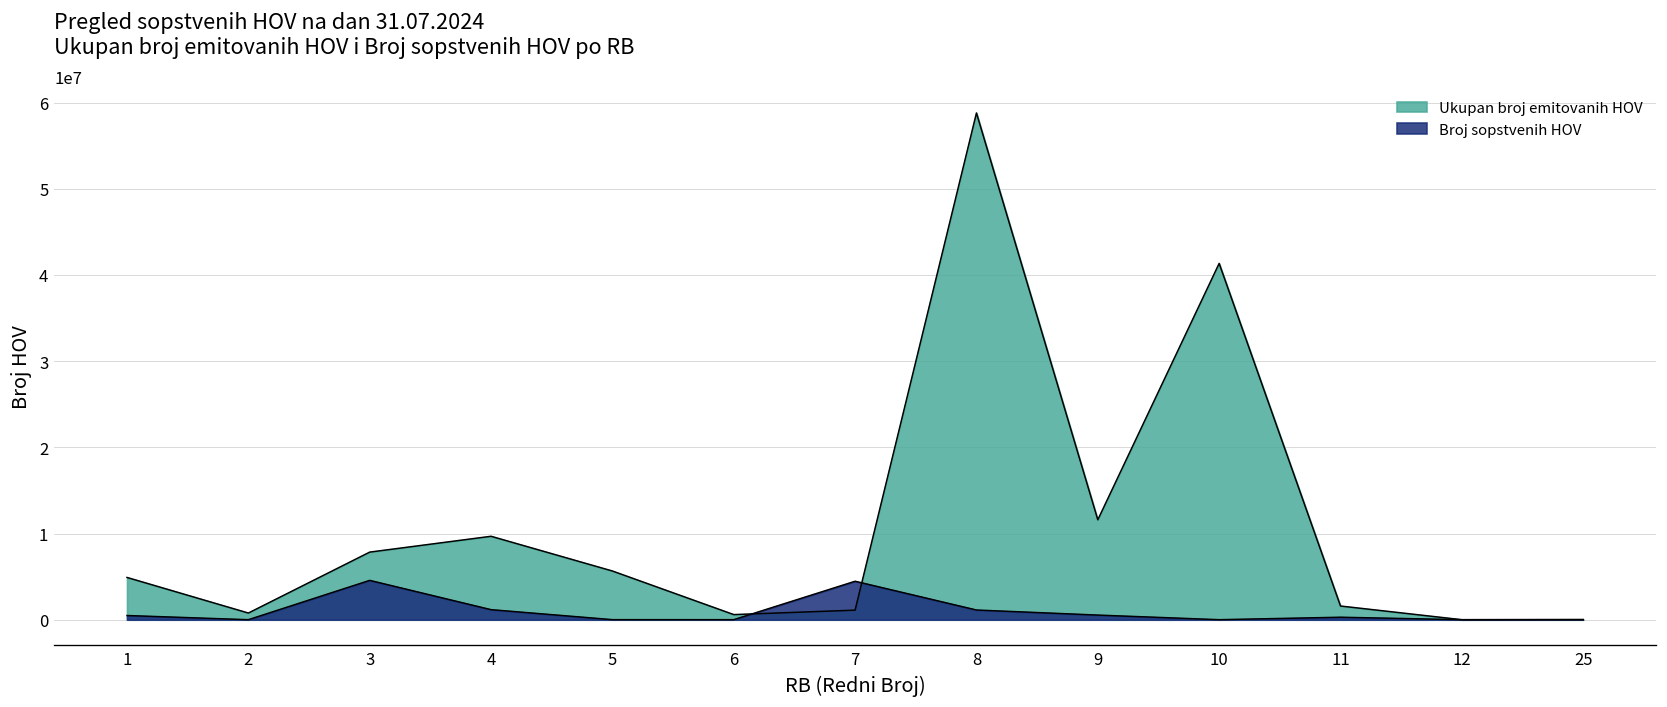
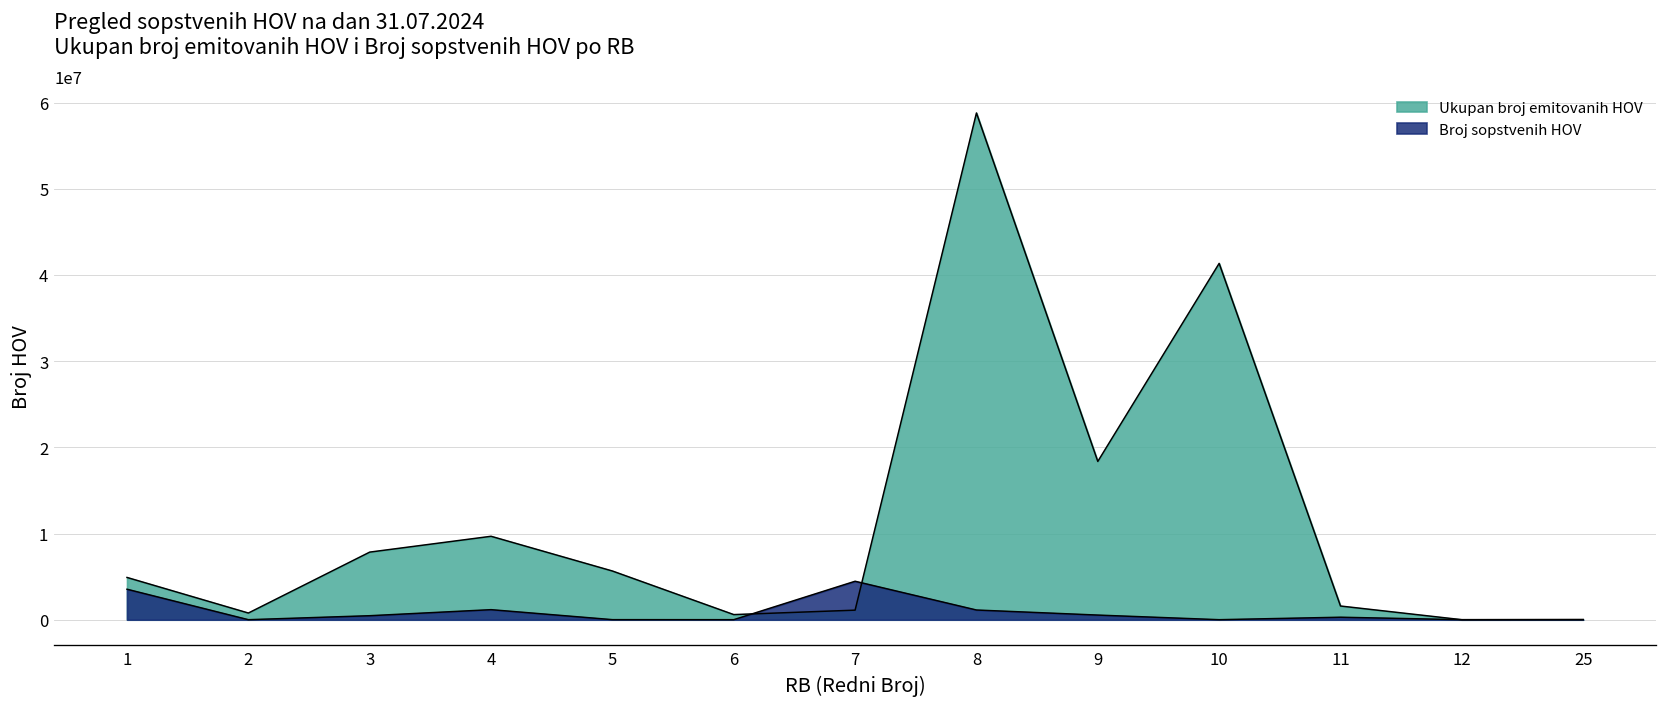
Broj sopstvenih HOV, 1: 0 -> 4000000
Broj sopstvenih HOV, 3: 5000000 -> 0
Ukupan broj emitovanih HOV, 9: 12000000 -> 18000000
